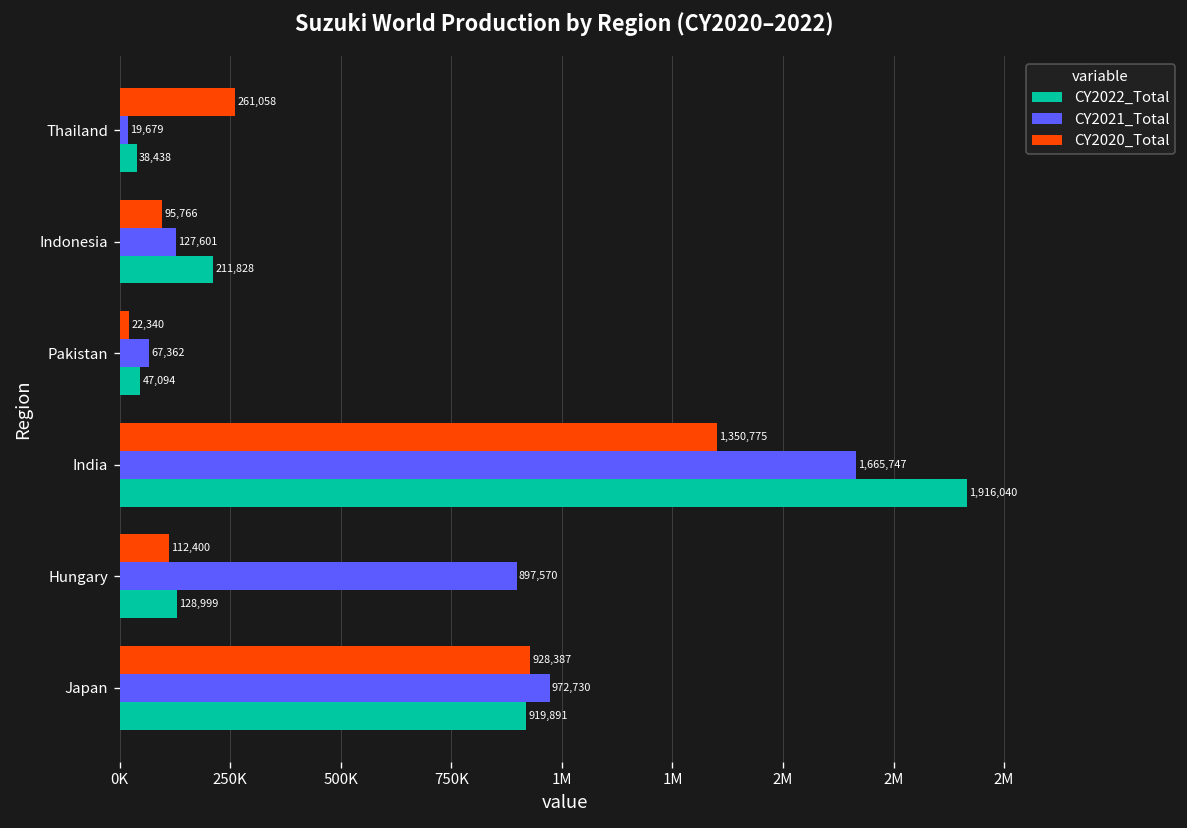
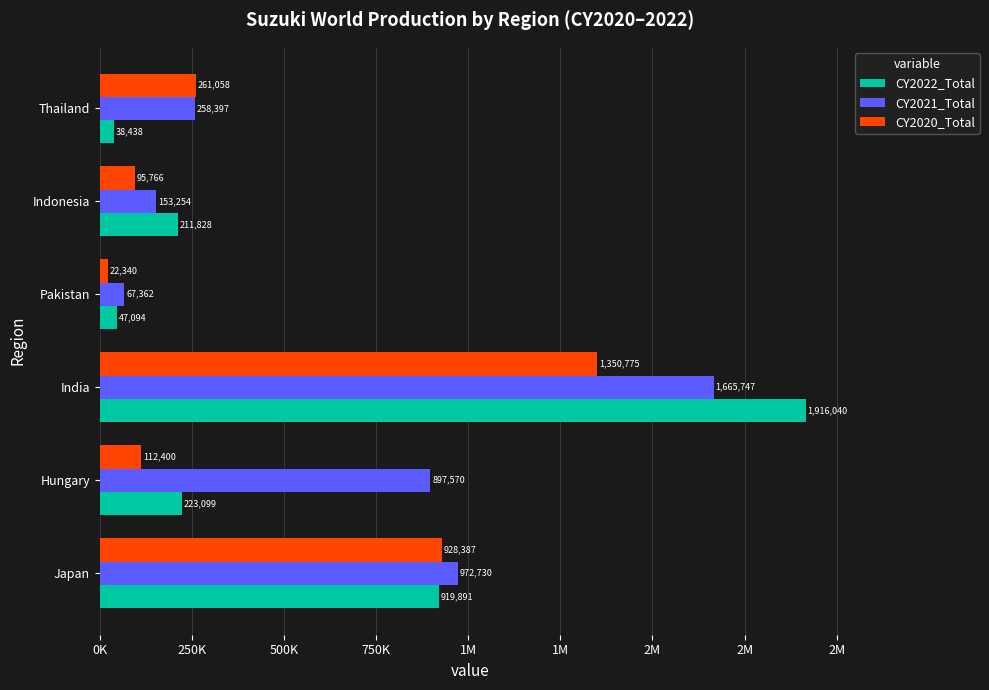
CY2021_Total, Thailand: 19,679 -> 258,397
CY2021_Total, Indonesia: 127,601 -> 153,254
CY2022_Total, Hungary: 128,999 -> 223,099
